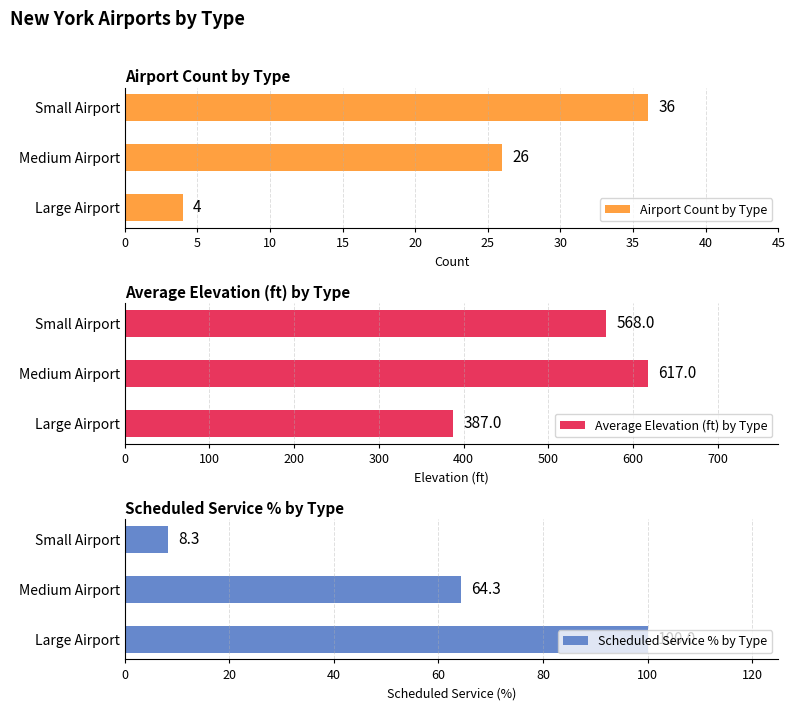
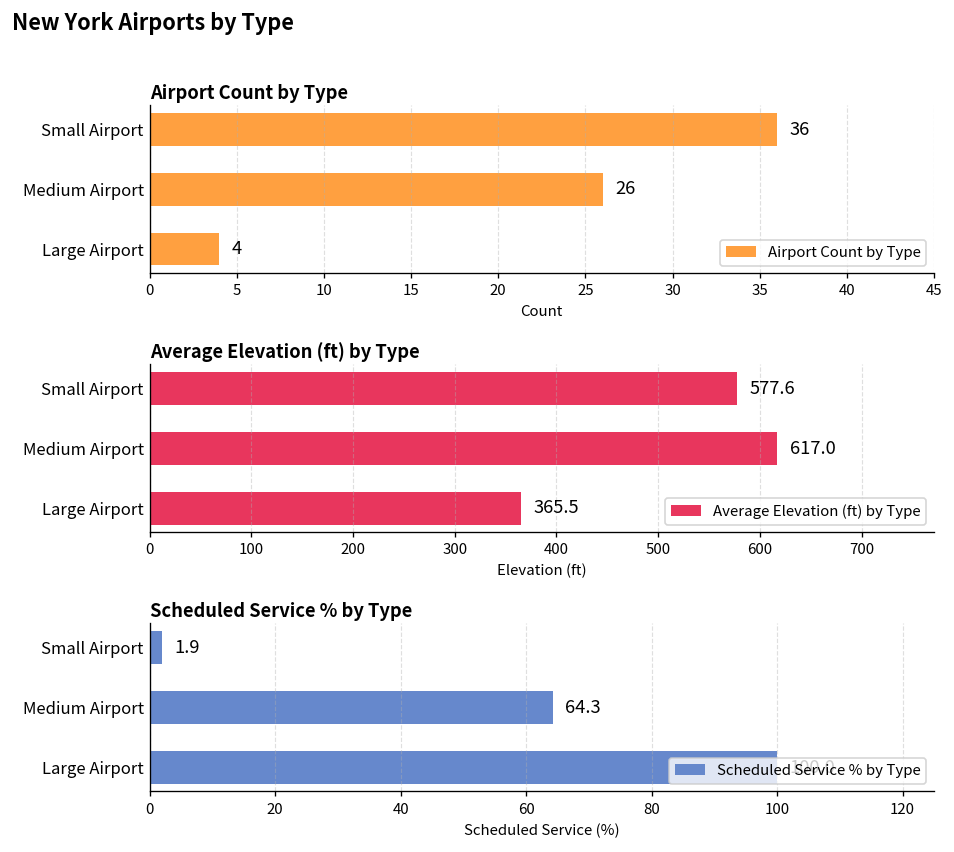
Average Elevation (ft) by Type, Small Airport: 568.0 -> 577.6
Average Elevation (ft) by Type, Large Airport: 387.0 -> 365.5
Scheduled Service % by Type, Small Airport: 8.3 -> 1.9
